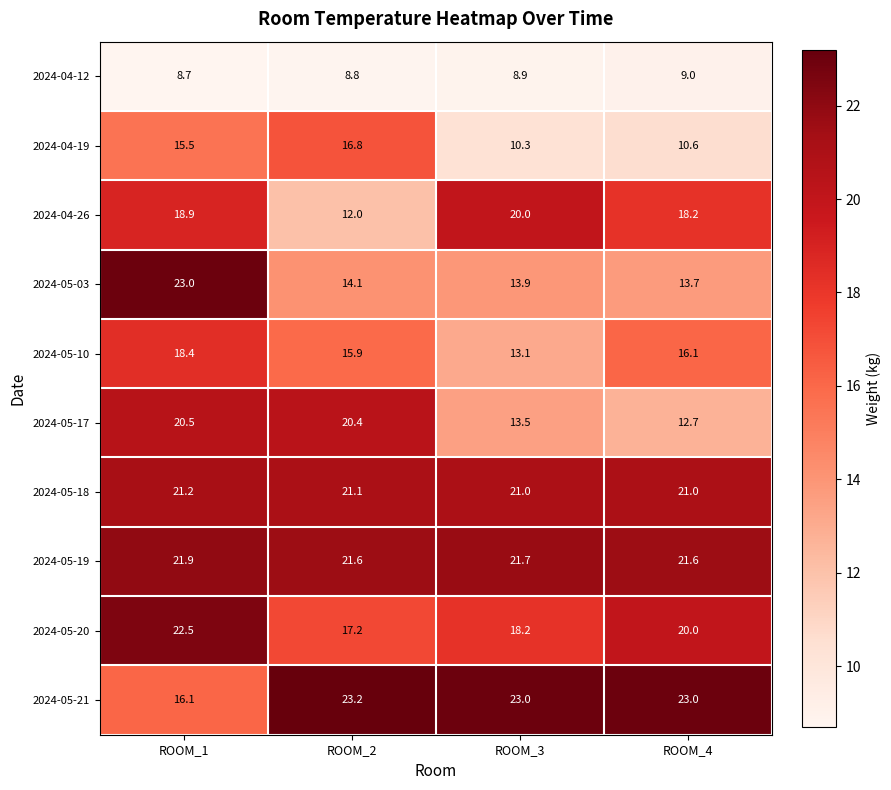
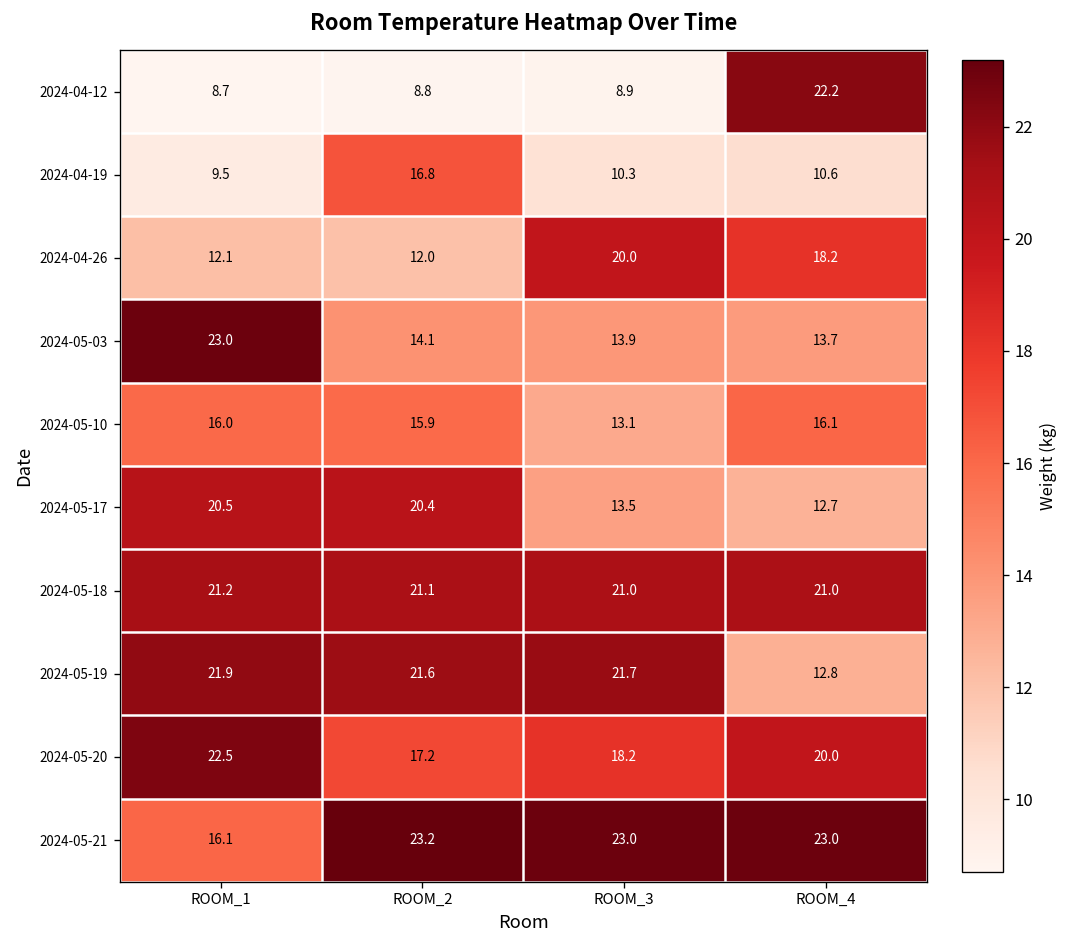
2024-04-12, ROOM_4: 9.0 -> 22.2
2024-04-19, ROOM_1: 15.5 -> 9.5
2024-04-26, ROOM_1: 18.9 -> 12.1
2024-05-10, ROOM_1: 18.4 -> 16.0
2024-05-19, ROOM_4: 21.6 -> 12.8
